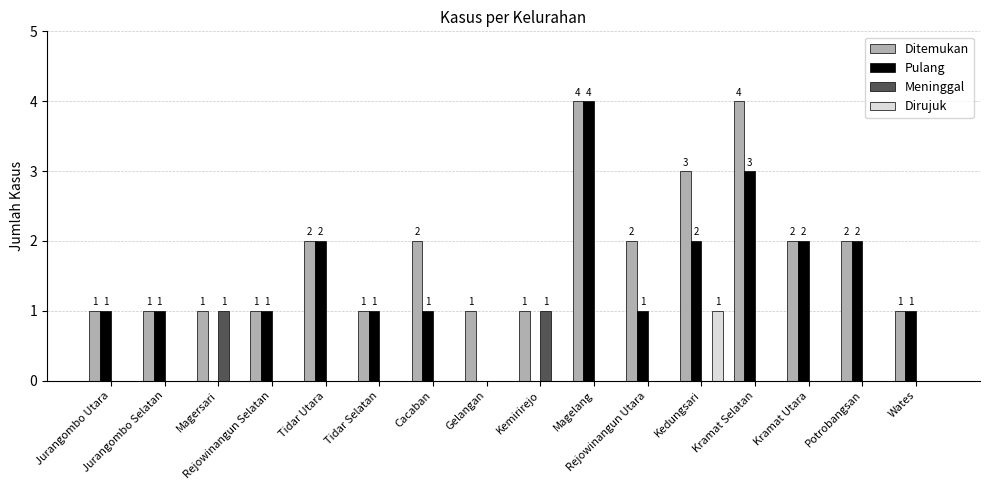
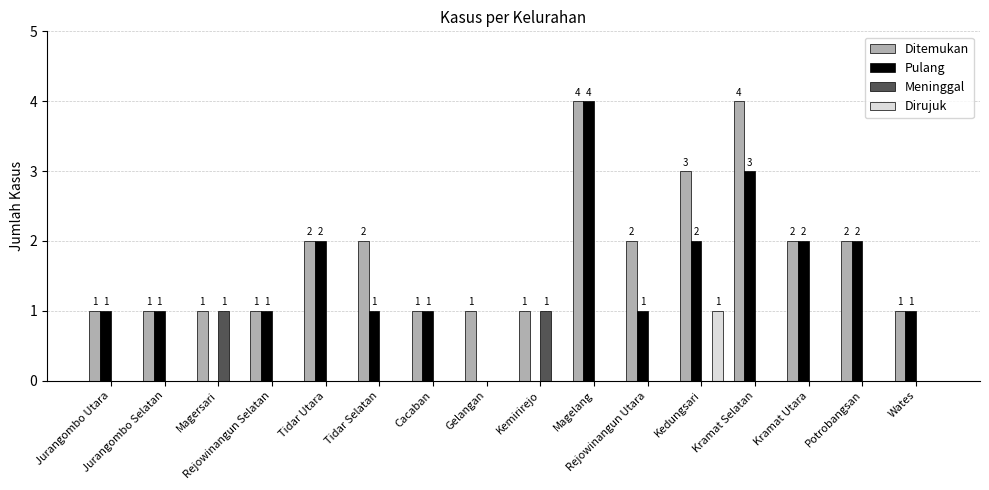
Ditemukan, Tidar Selatan: 1 -> 2
Ditemukan, Cacaban: 2 -> 1
